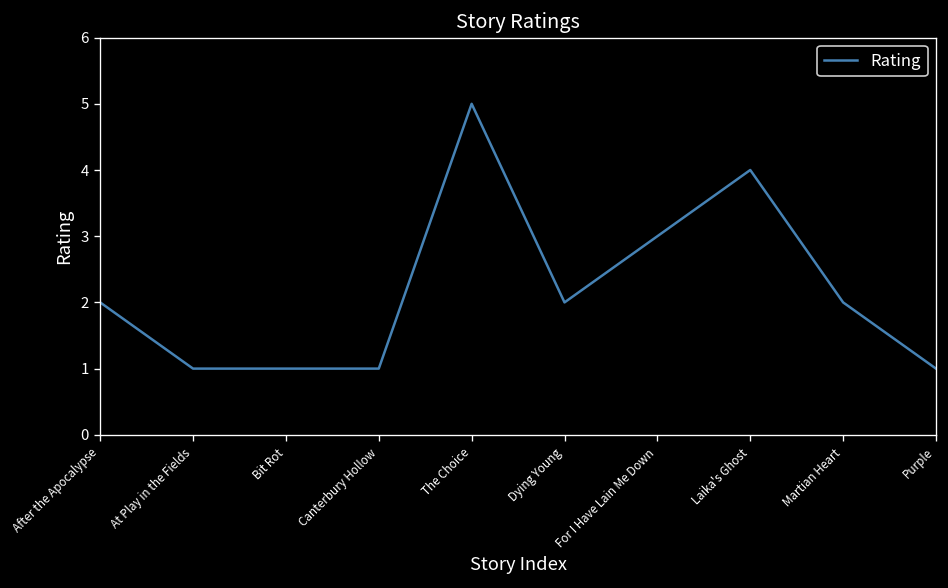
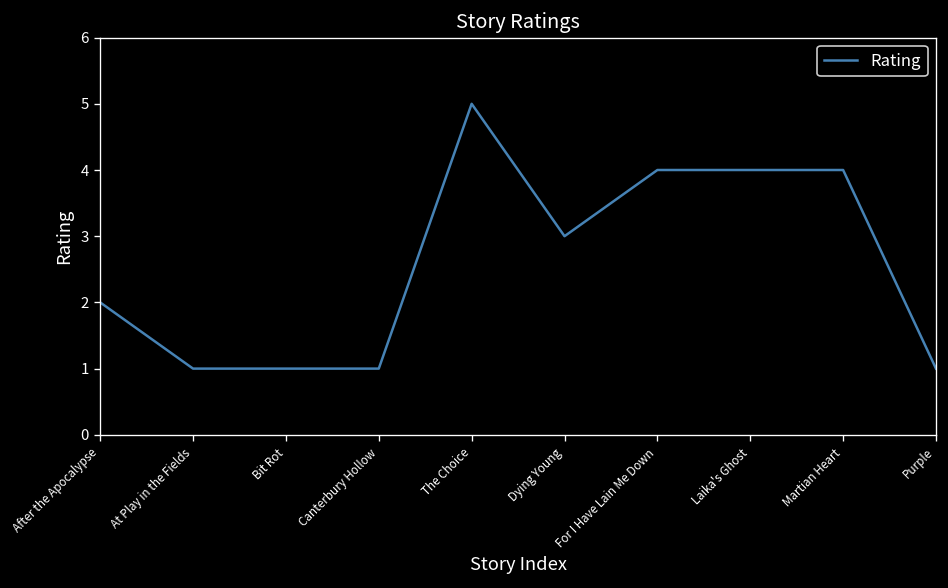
Dying Young: 2 -> 3
For I Have Lain Me Down: 3 -> 4
Martian Heart: 2 -> 4
